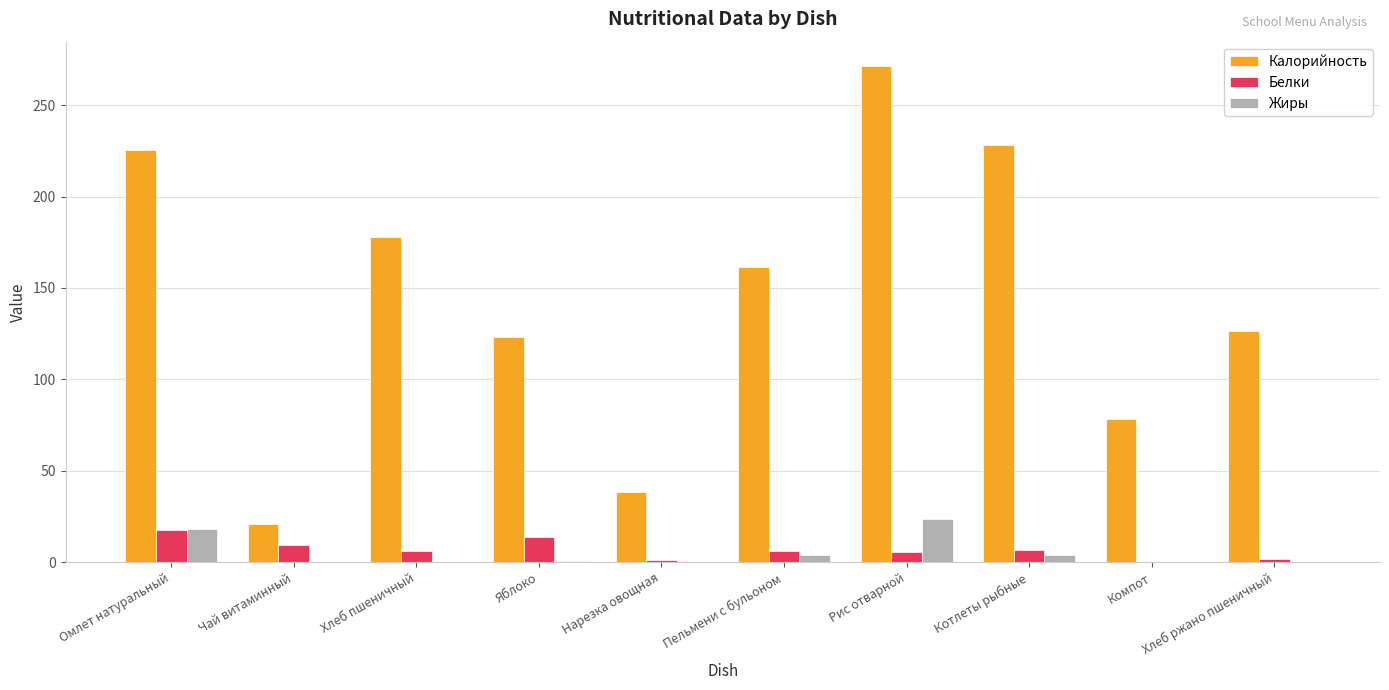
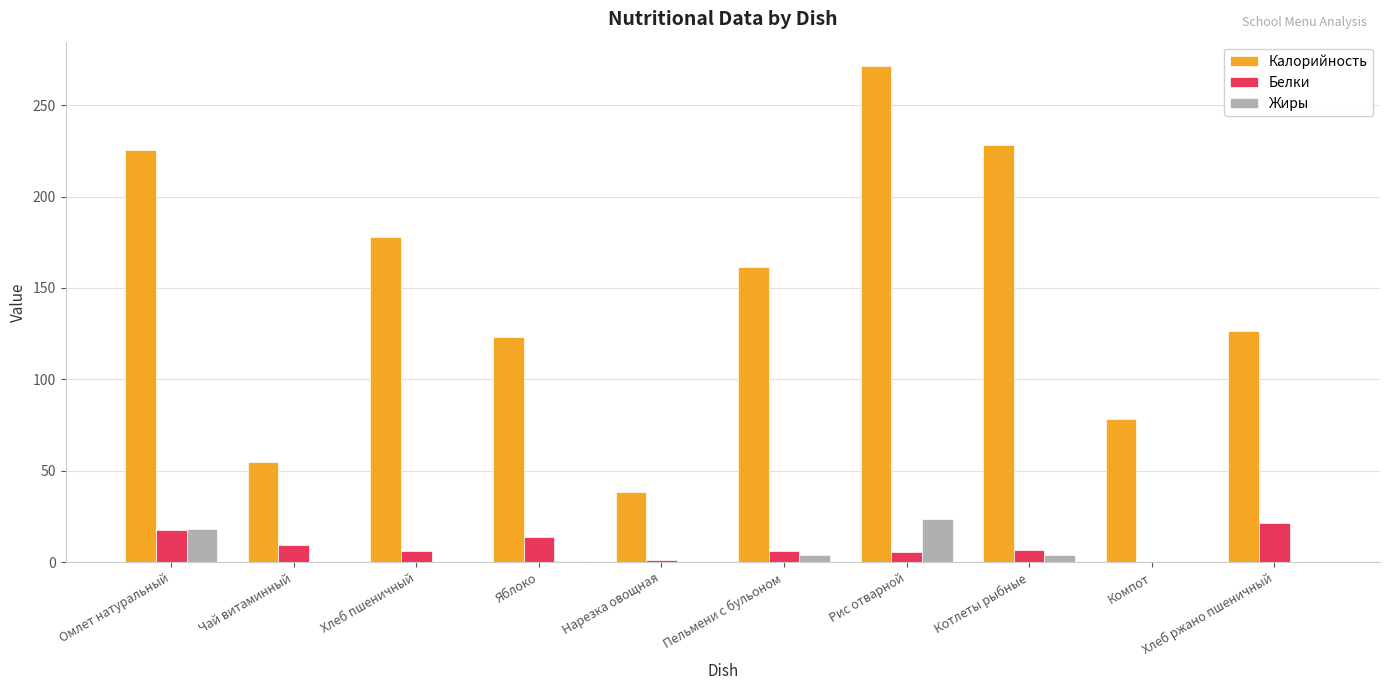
Калорийность, Чай витаминный: 21 -> 55
Белки, Хлеб ржано пшеничный: 2 -> 22
